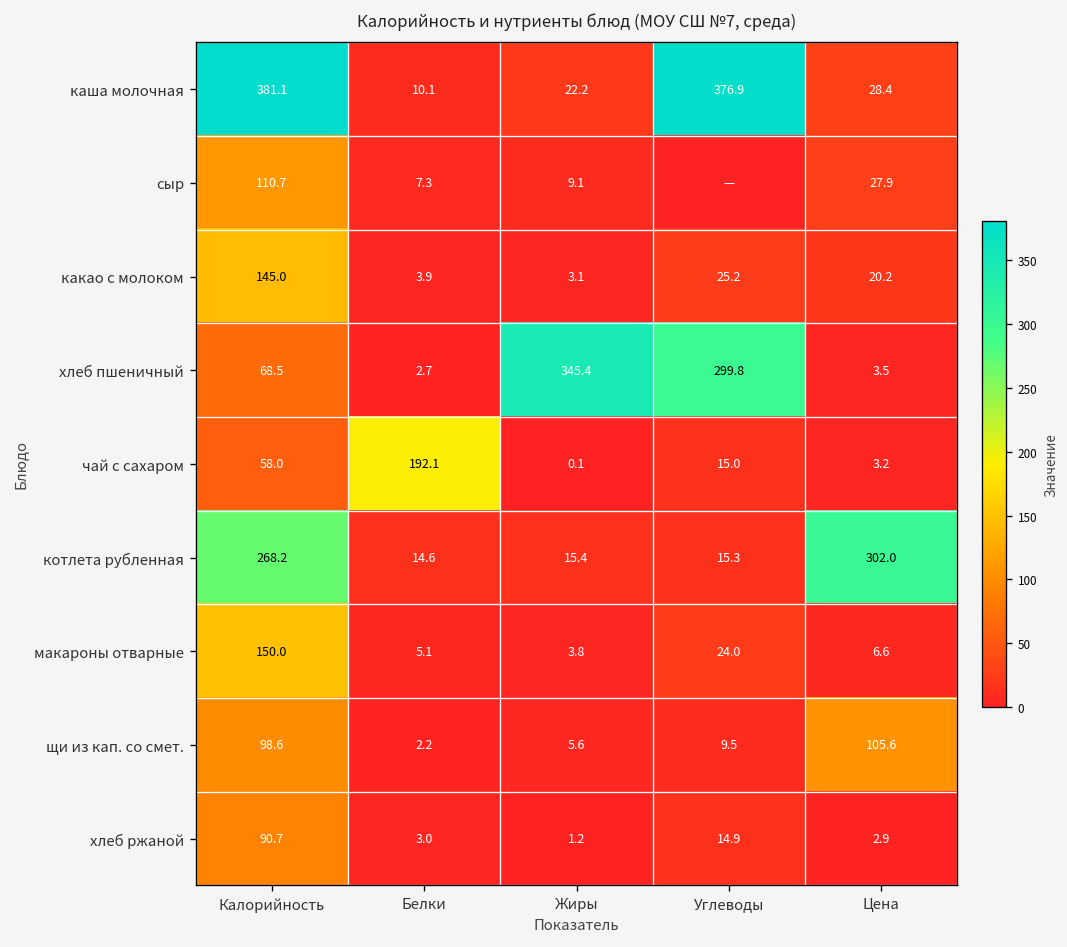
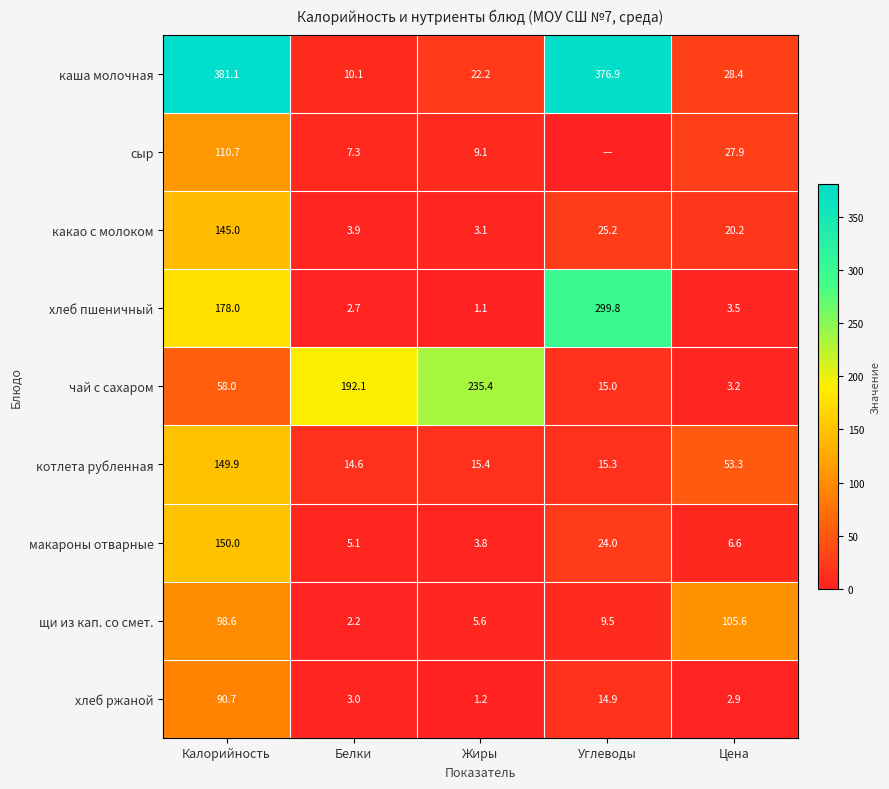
хлеб пшеничный, Калорийность: 68.5 -> 178.0
хлеб пшеничный, Жиры: 345.4 -> 1.1
чай с сахаром, Жиры: 0.1 -> 235.4
котлета рубленная, Калорийность: 268.2 -> 149.9
котлета рубленная, Цена: 302.0 -> 53.3
